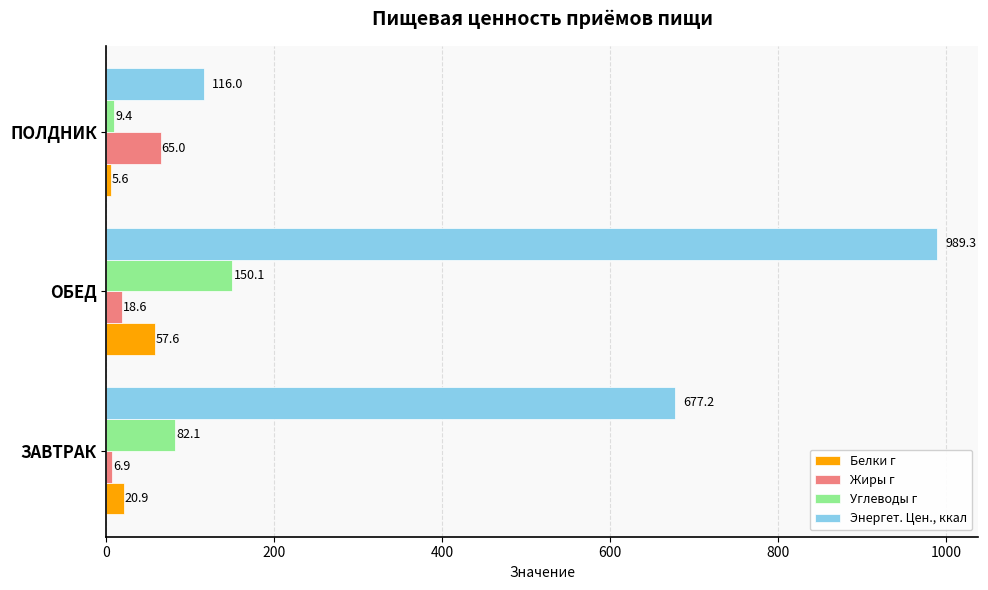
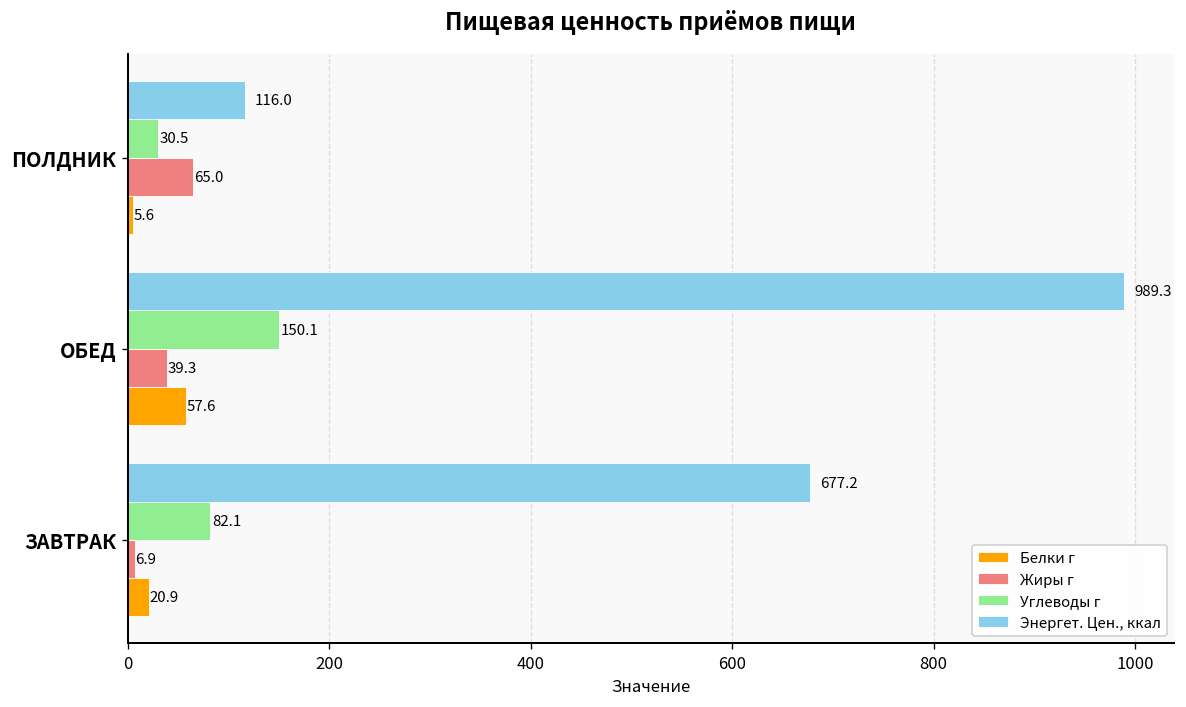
Углеводы г, ПОЛДНИК: 9.4 -> 30.5
Жиры г, ОБЕД: 18.6 -> 39.3
